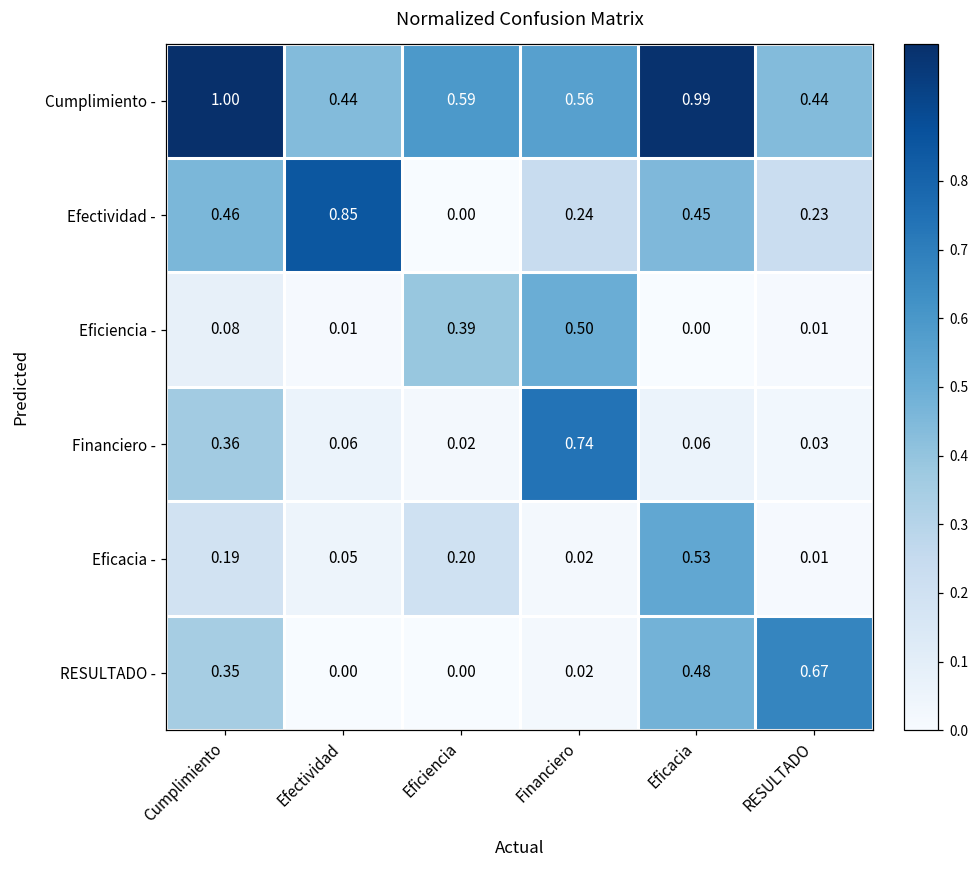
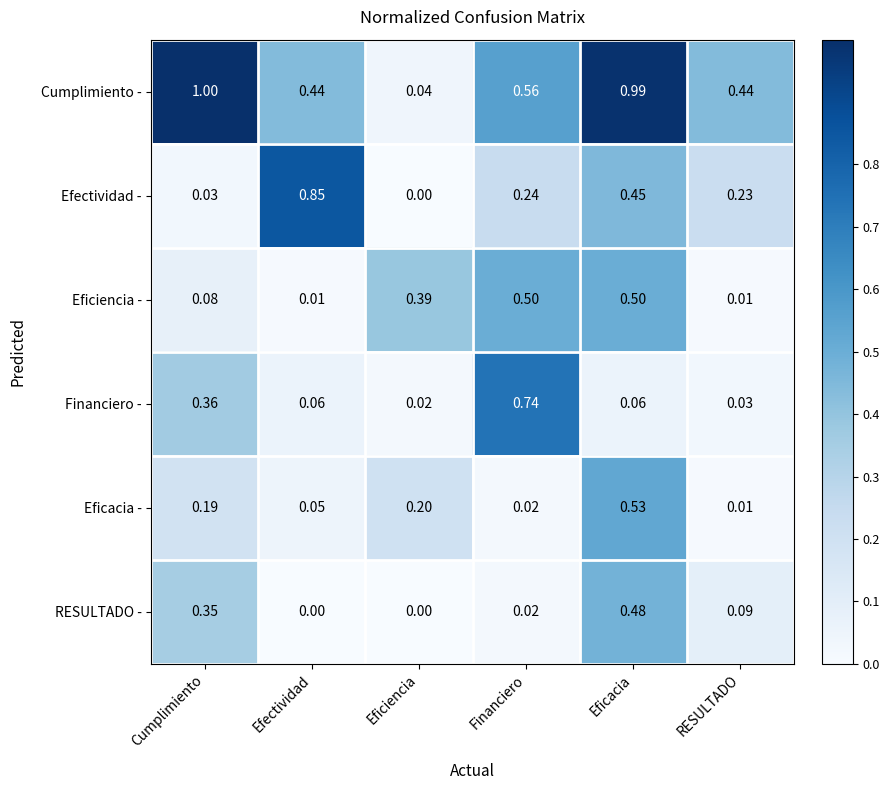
Cumplimiento -, Eficiencia: 0.59 -> 0.04
Efectividad -, Cumplimiento: 0.46 -> 0.03
Eficiencia -, Eficacia: 0.00 -> 0.50
RESULTADO -, RESULTADO: 0.67 -> 0.09
